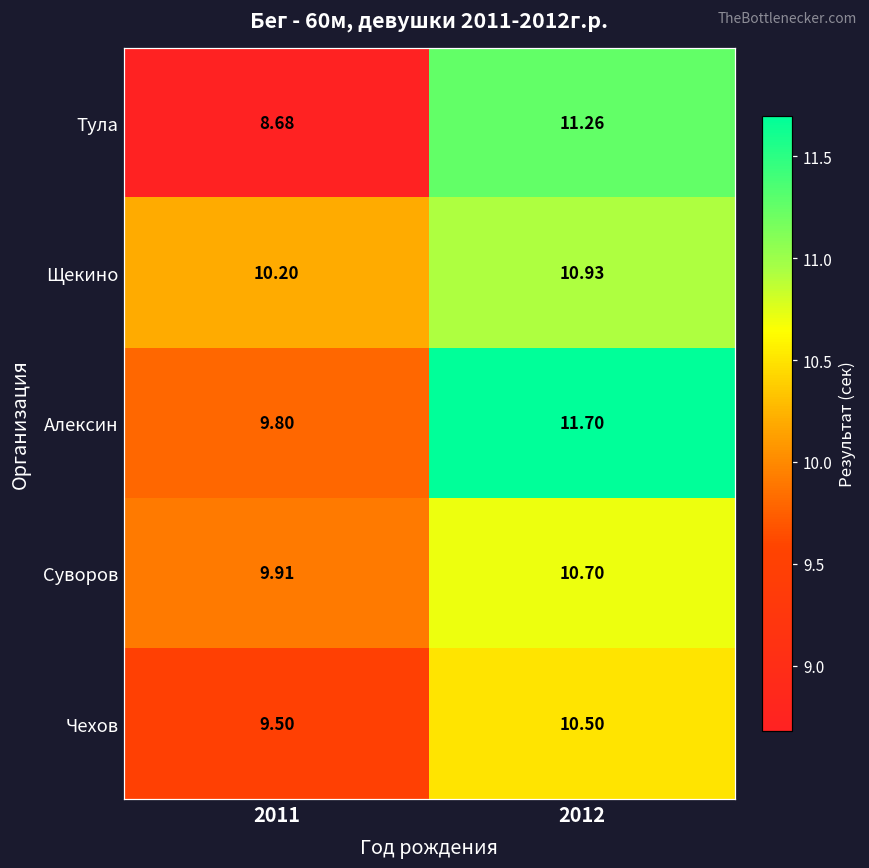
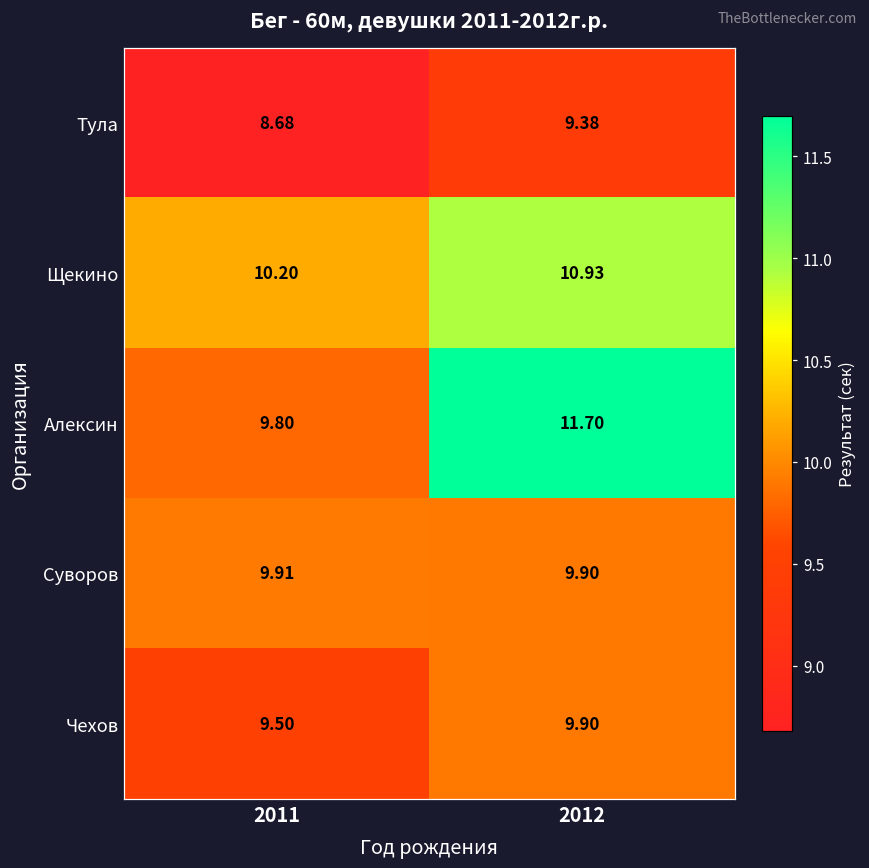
Тула, 2012: 11.26 -> 9.38
Суворов, 2012: 10.70 -> 9.90
Чехов, 2012: 10.50 -> 9.90
